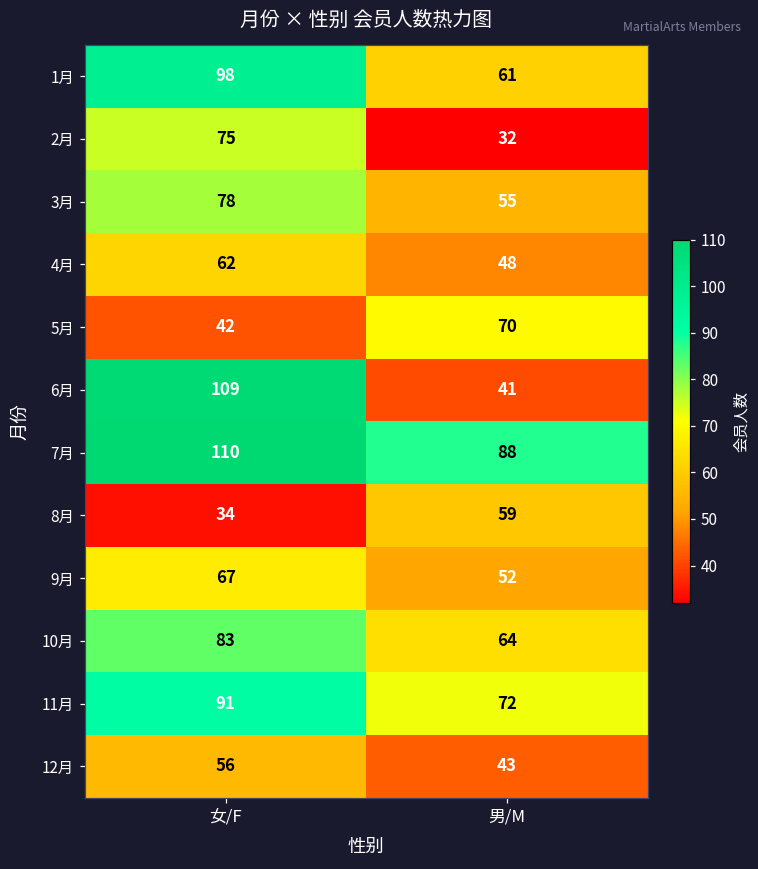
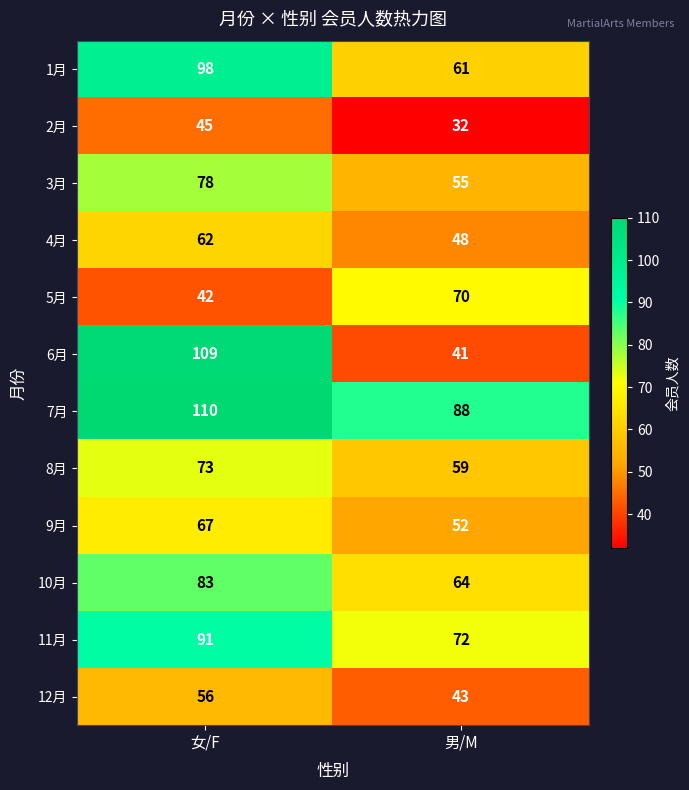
2月, 女/F: 75 -> 45
8月, 女/F: 34 -> 73
